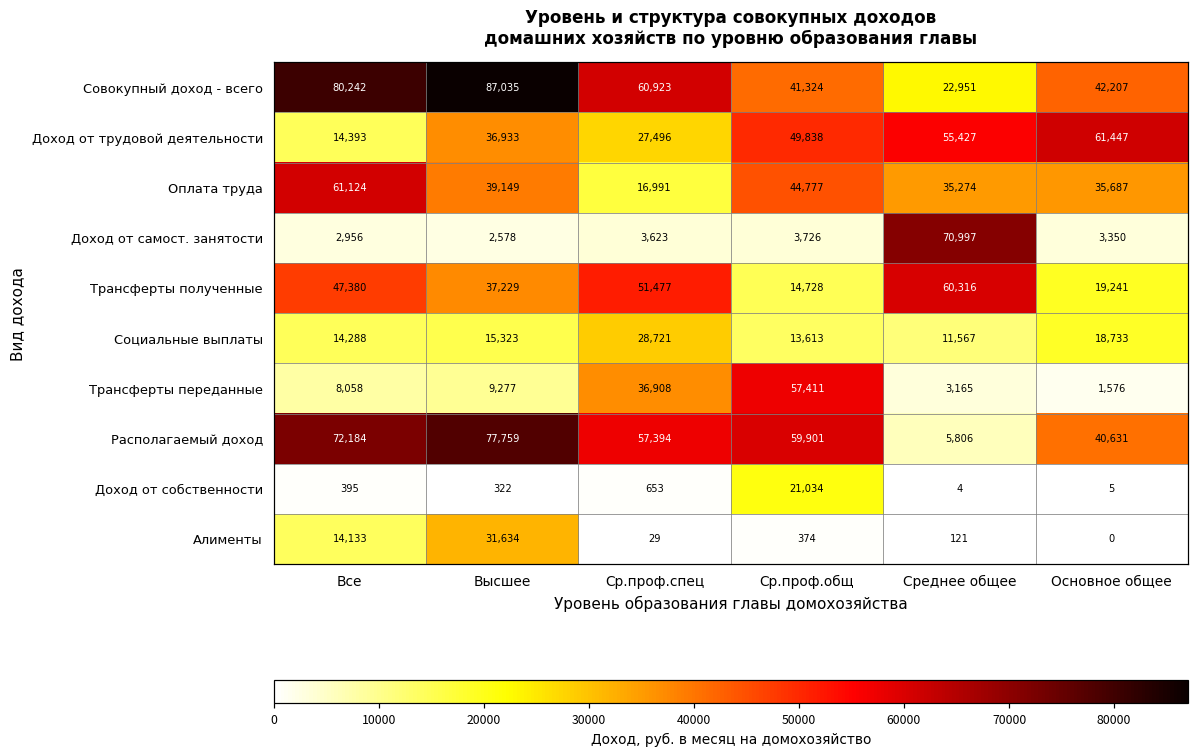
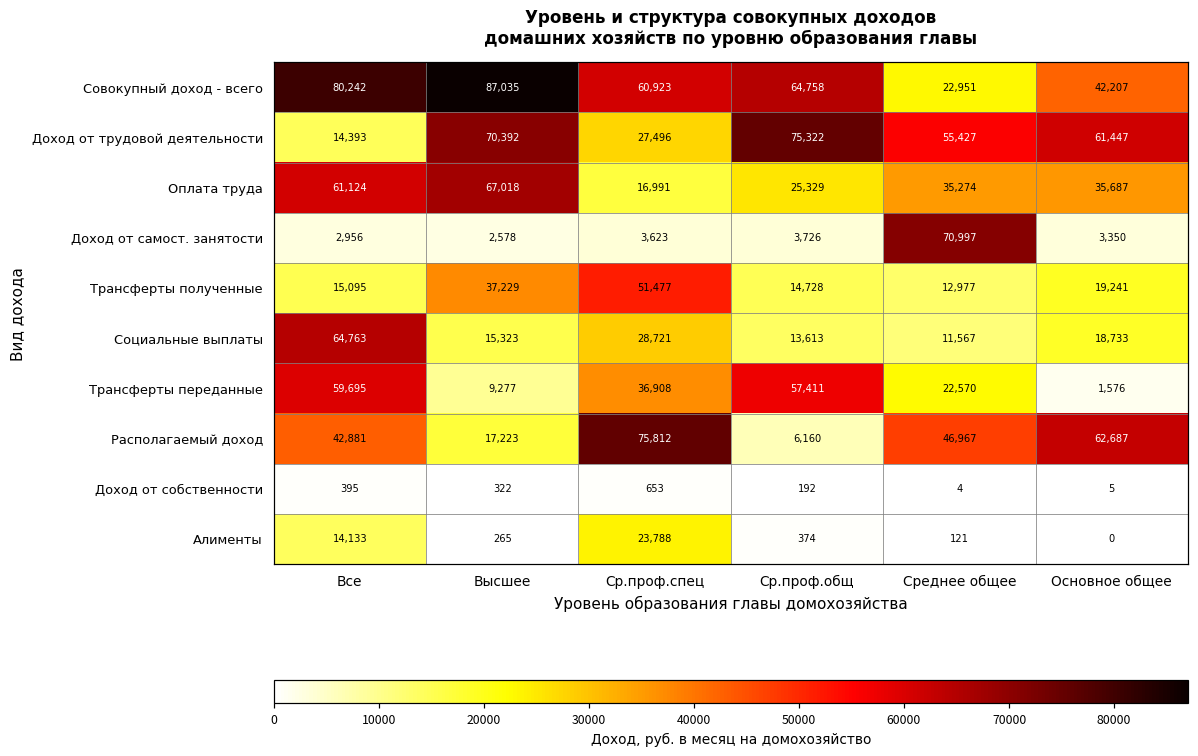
Совокупный доход - всего, Ср.проф.общ: 41,324 -> 64,758
Доход от трудовой деятельности, Высшее: 36,933 -> 70,392
Доход от трудовой деятельности, Ср.проф.общ: 49,838 -> 75,322
Оплата труда, Высшее: 39,149 -> 67,018
Оплата труда, Ср.проф.общ: 44,777 -> 25,329
Трансферты полученные, Все: 47,380 -> 15,095
Трансферты полученные, Среднее общее: 60,316 -> 12,977
Социальные выплаты, Все: 14,288 -> 64,763
Трансферты переданные, Все: 8,058 -> 59,695
Трансферты переданные, Среднее общее: 3,165 -> 22,570
Располагаемый доход, Все: 72,184 -> 42,881
Располагаемый доход, Высшее: 77,759 -> 17,223
Располагаемый доход, Ср.проф.спец: 57,394 -> 75,812
Располагаемый доход, Ср.проф.общ: 59,901 -> 6,160
Располагаемый доход, Среднее общее: 5,806 -> 46,967
Располагаемый доход, Основное общее: 40,631 -> 62,687
Доход от собственности, Ср.проф.общ: 21,034 -> 192
Алименты, Высшее: 31,634 -> 265
Алименты, Ср.проф.спец: 29 -> 23,788
